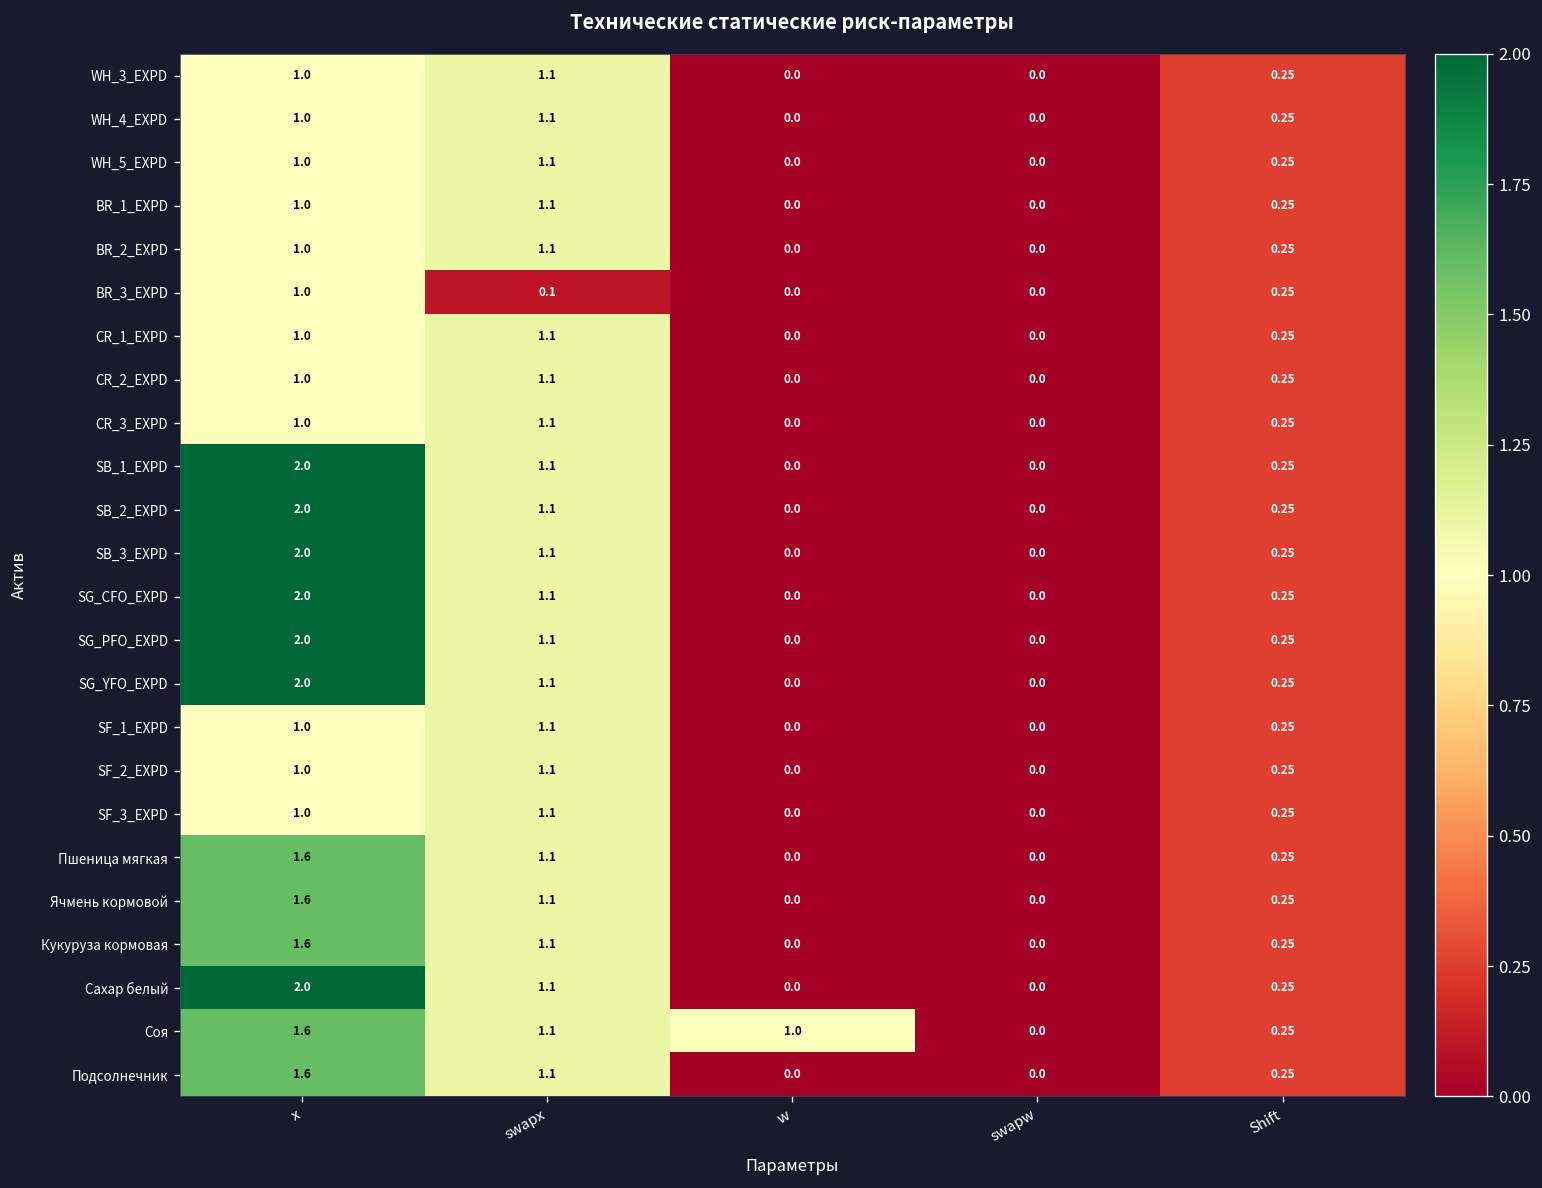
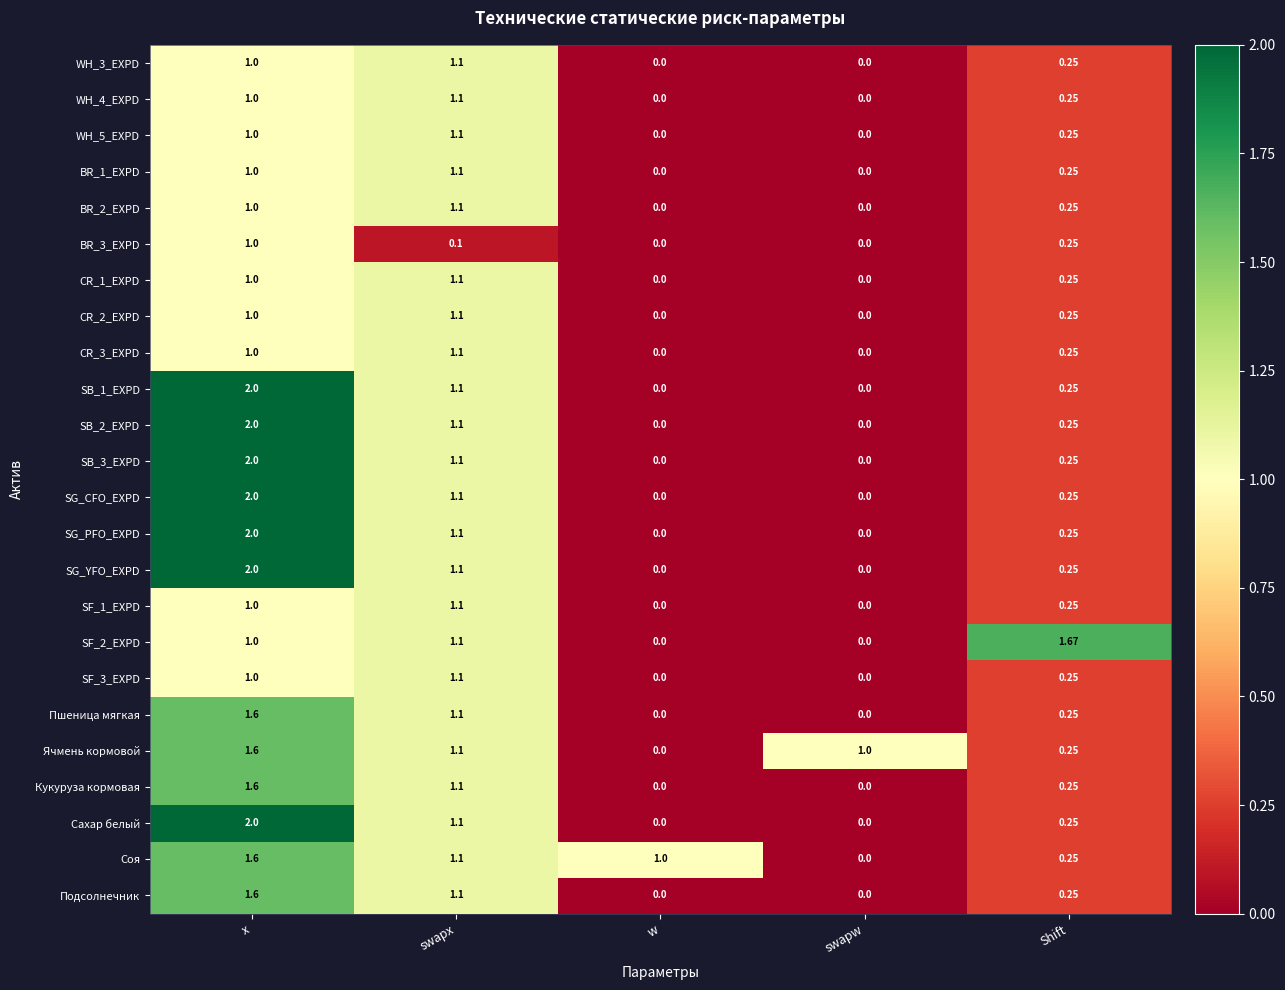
SF_2_EXPD, Shift: 0.25 -> 1.67
Ячмень кормовой, swapw: 0.0 -> 1.0
